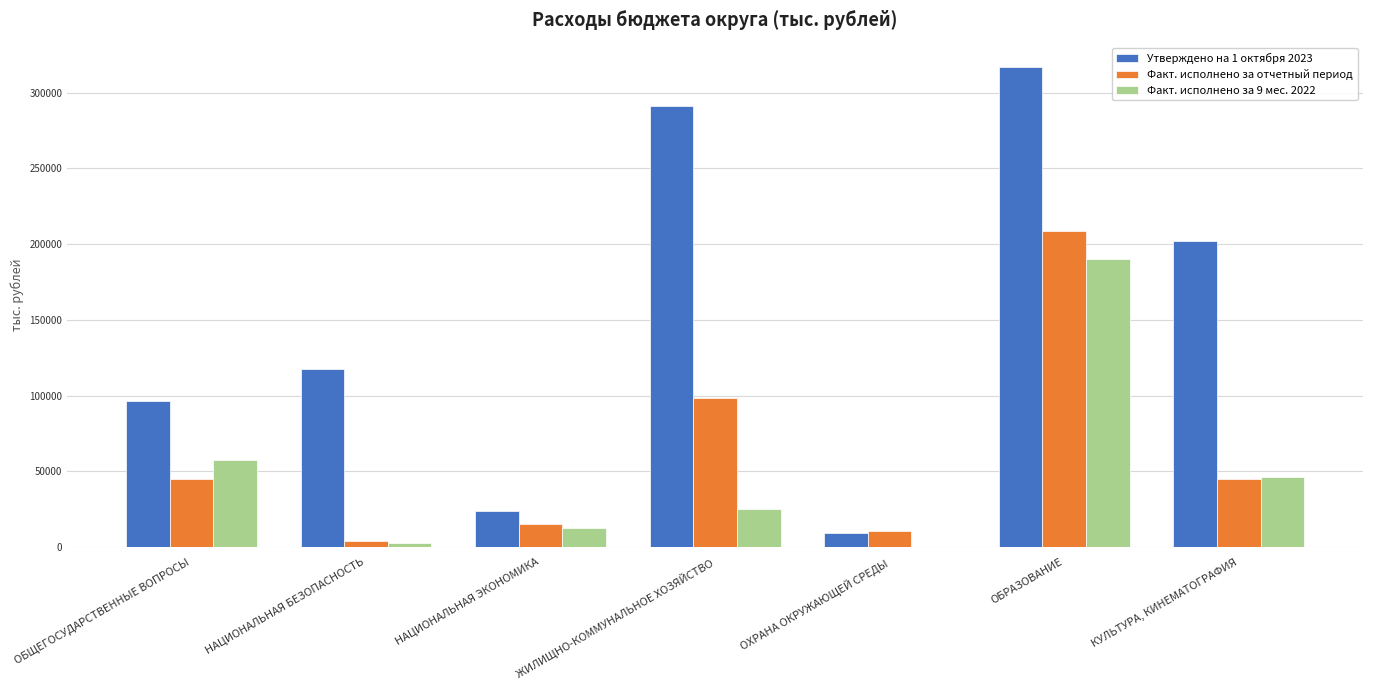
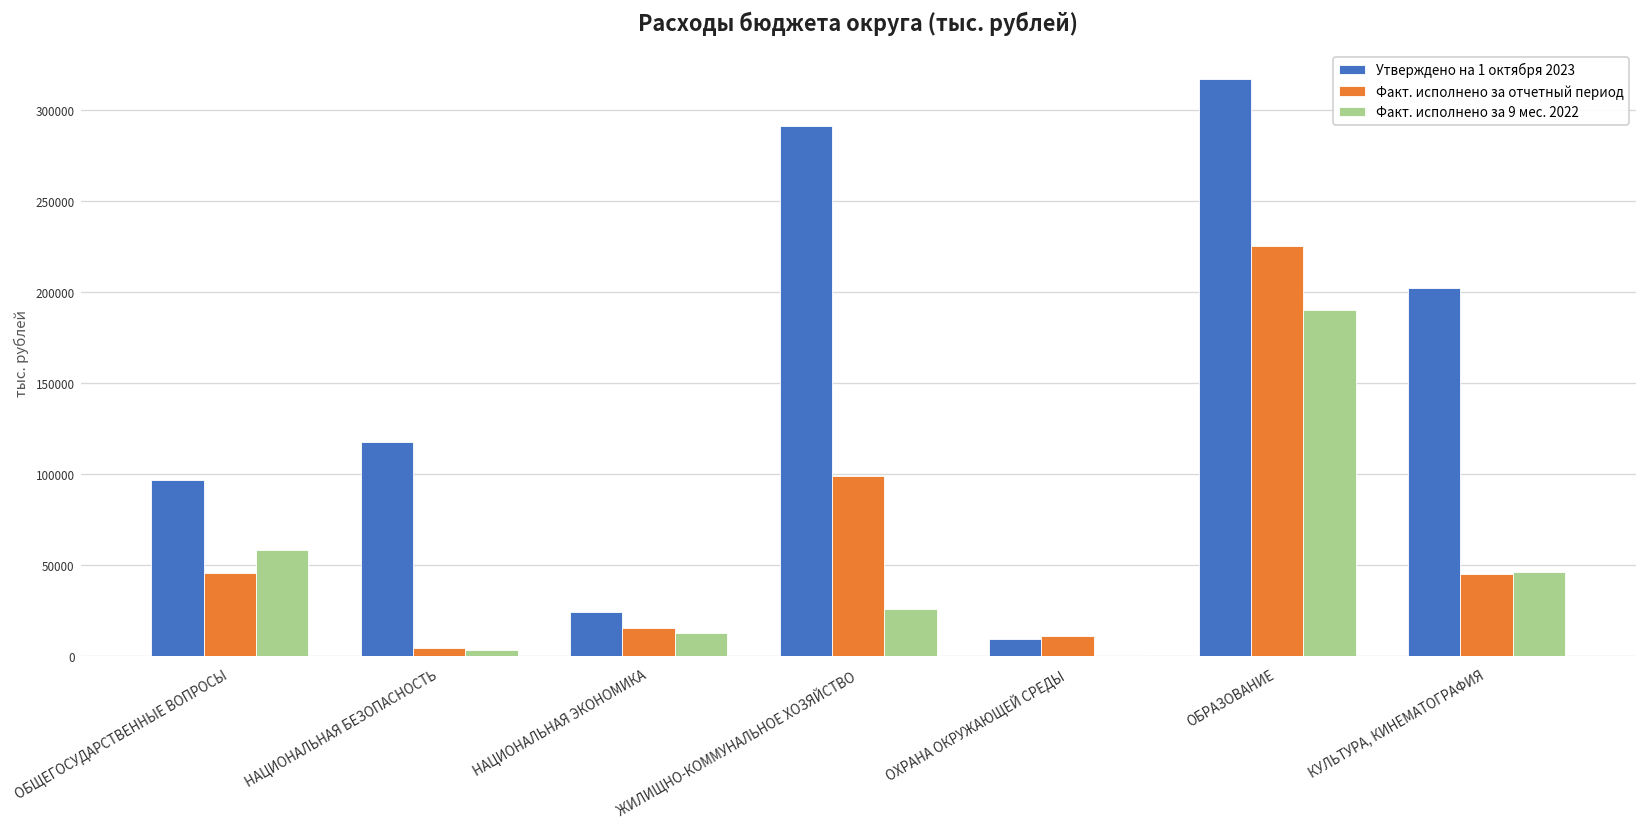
Факт. исполнено за отчетный период, ОБРАЗОВАНИЕ: 209000 -> 225000
